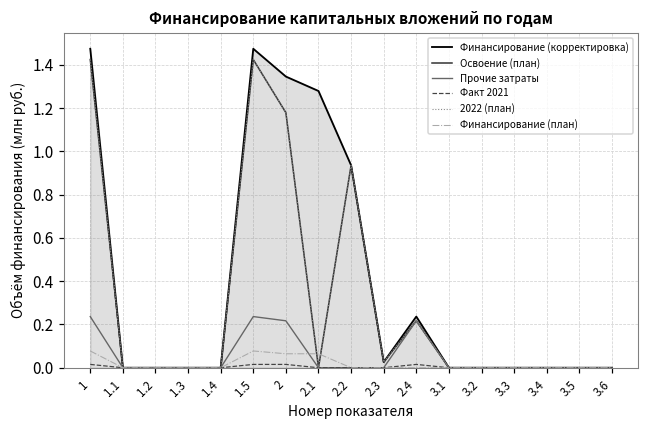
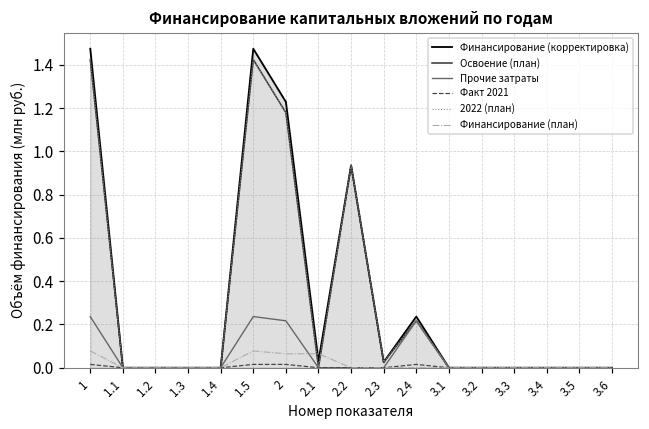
Финансирование (корректировка), 2: 1.35 -> 1.23
Финансирование (корректировка), 2.1: 1.28 -> 0.03
